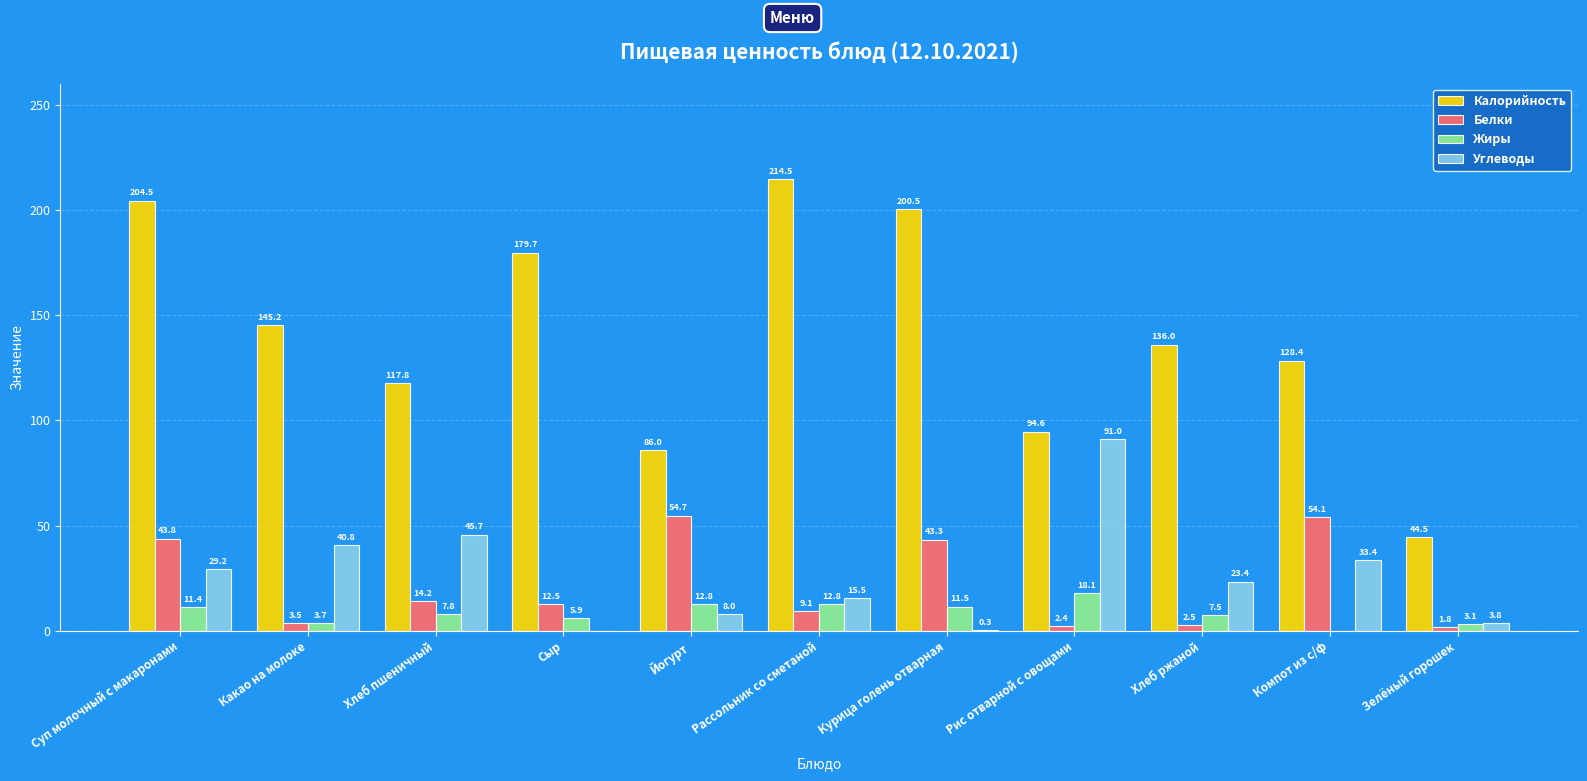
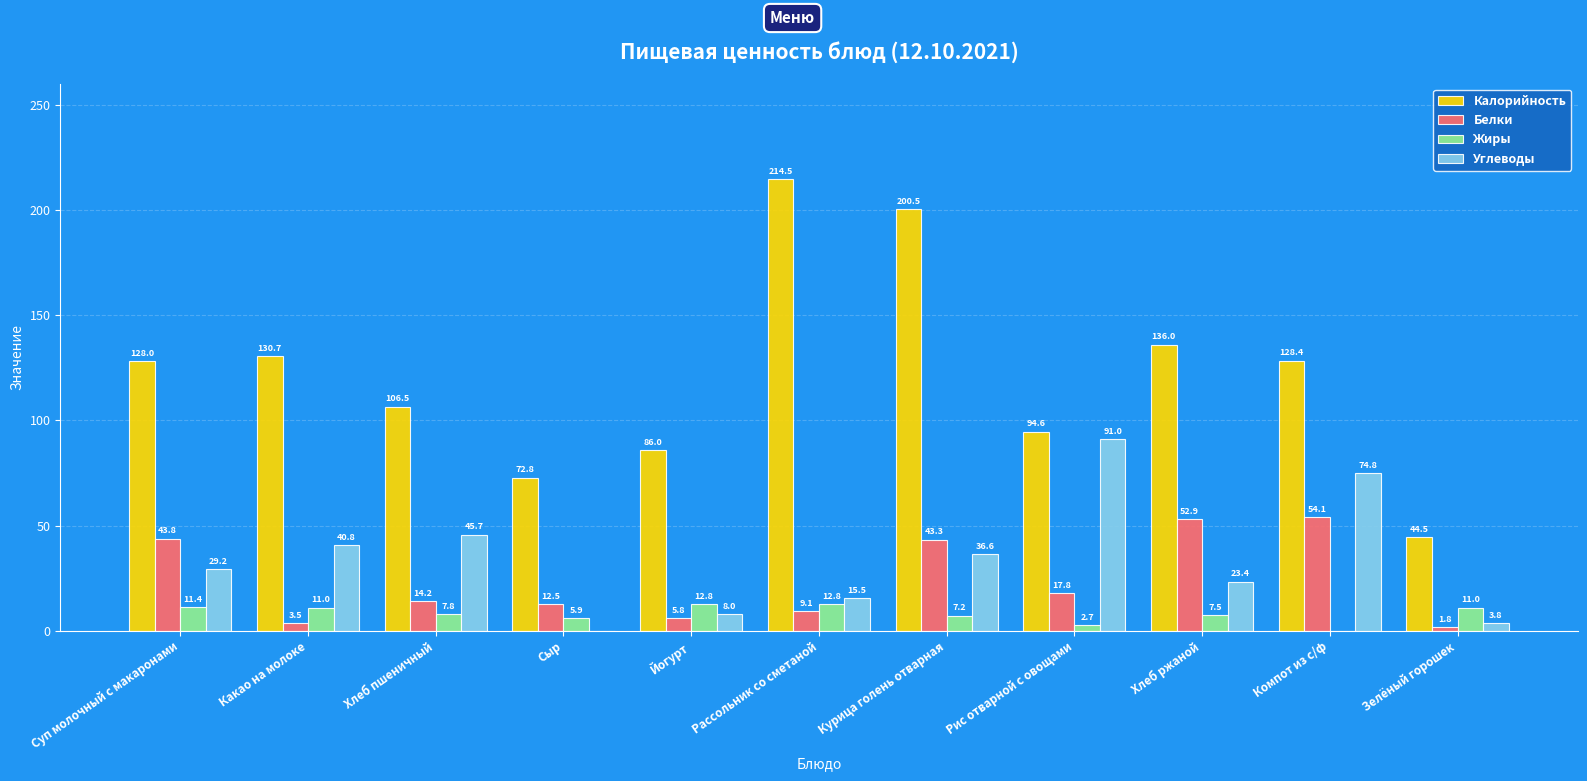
Калорийность, Суп молочный с макаронами: 204.5 -> 128.0
Калорийность, Какао на молоке: 145.2 -> 130.7
Жиры, Какао на молоке: 3.7 -> 11.0
Калорийность, Хлеб пшеничный: 117.8 -> 106.5
Калорийность, Сыр: 179.7 -> 72.8
Белки, Йогурт: 54.7 -> 5.8
Жиры, Курица голень отварная: 11.5 -> 7.2
Углеводы, Курица голень отварная: 0.3 -> 36.6
Белки, Рис отварной с овощами: 2.4 -> 17.8
Жиры, Рис отварной с овощами: 18.1 -> 2.7
Белки, Хлеб ржаной: 2.5 -> 52.9
Углеводы, Компот из с/ф: 33.4 -> 74.8
Жиры, Зелёный горошек: 3.1 -> 11.0
